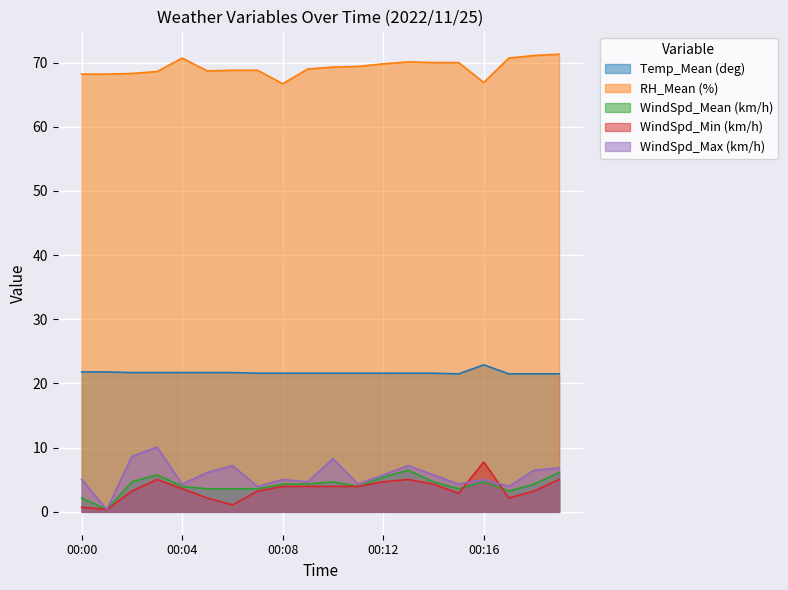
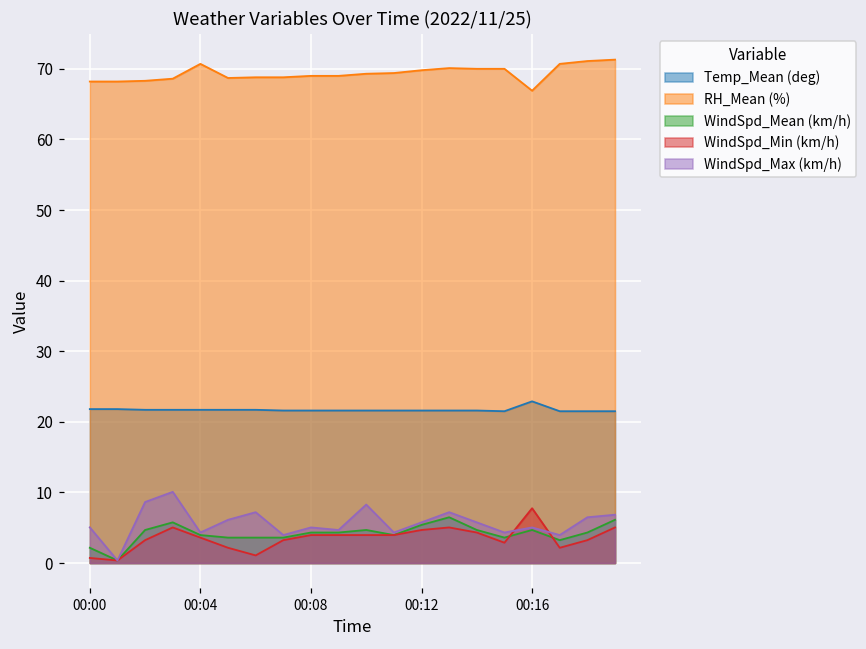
RH_Mean (%), 00:08: 67 -> 69
